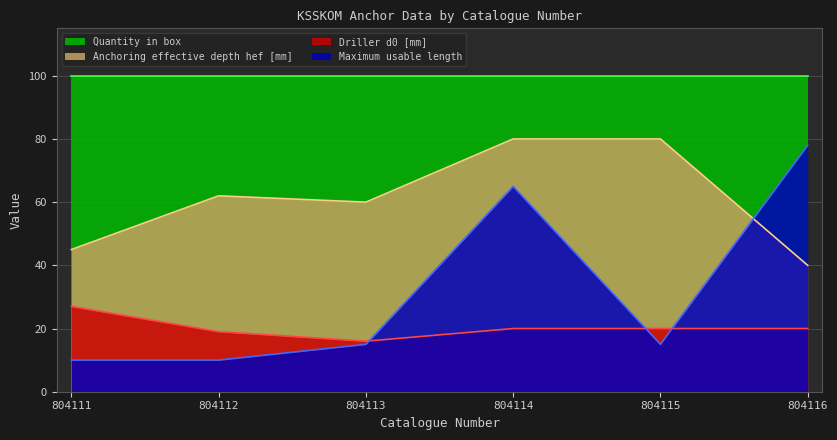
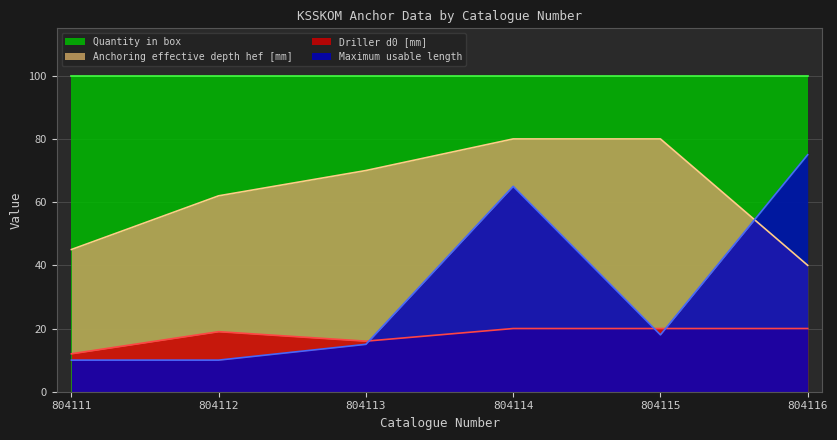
Driller d0 [mm], 804111: 27 -> 12
Anchoring effective depth hef [mm], 804113: 60 -> 70
Maximum usable length, 804115: 15 -> 18
Maximum usable length, 804116: 78 -> 75
